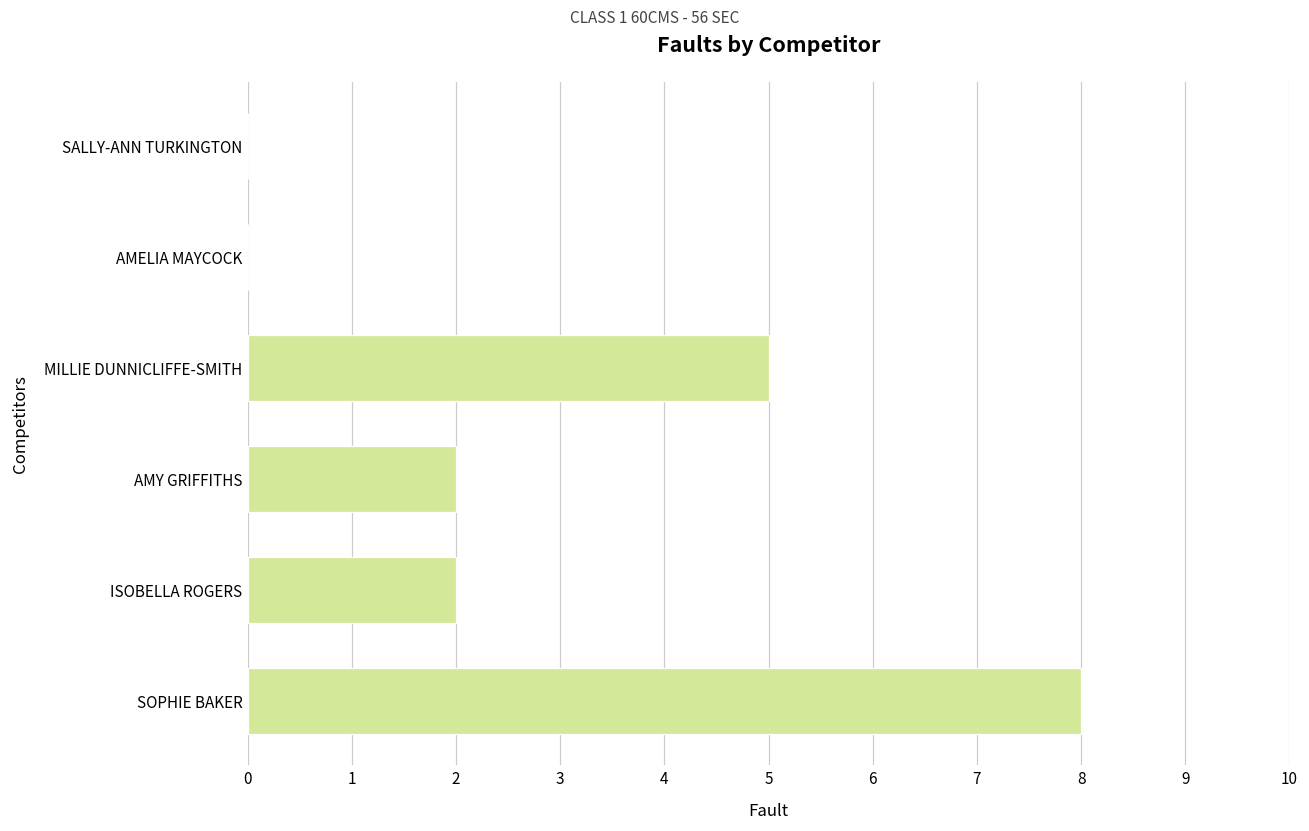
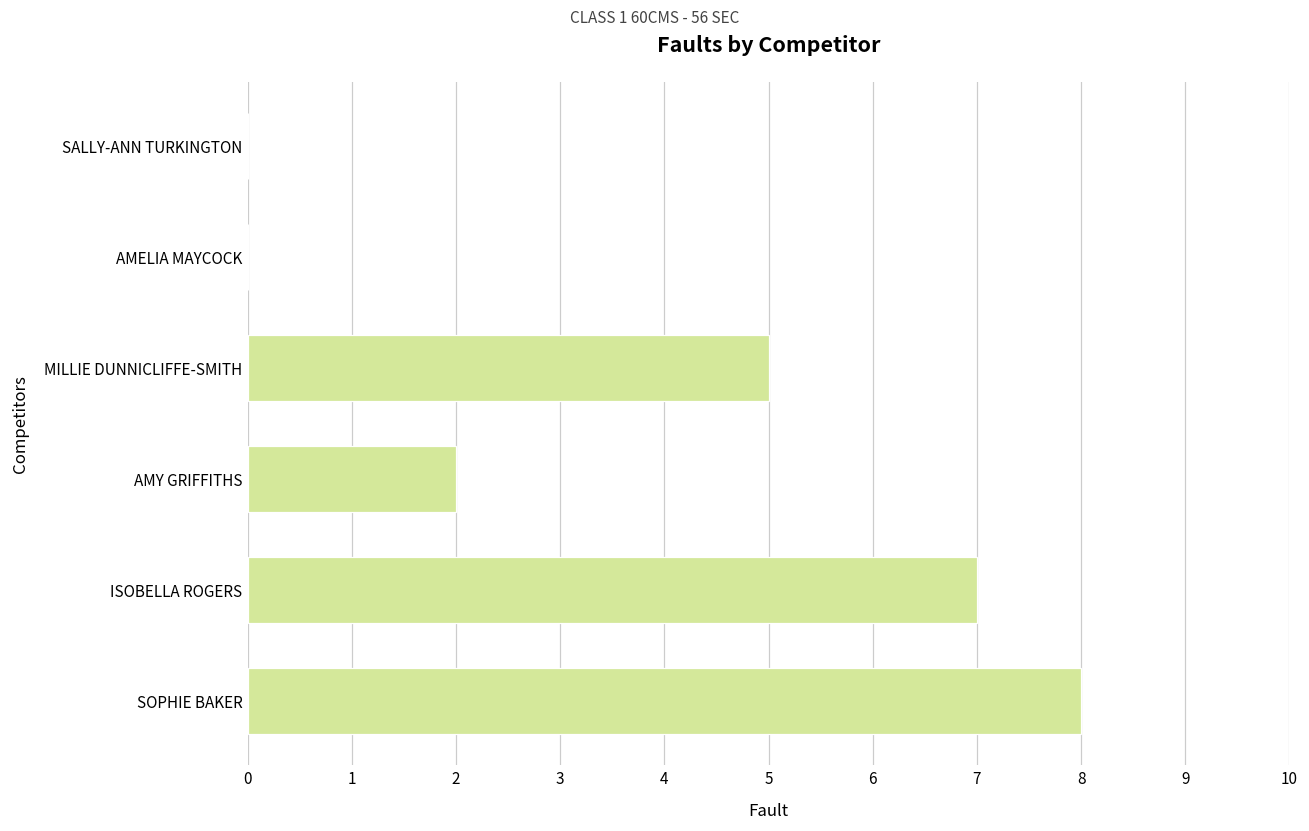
ISOBELLA ROGERS: 2 -> 7
